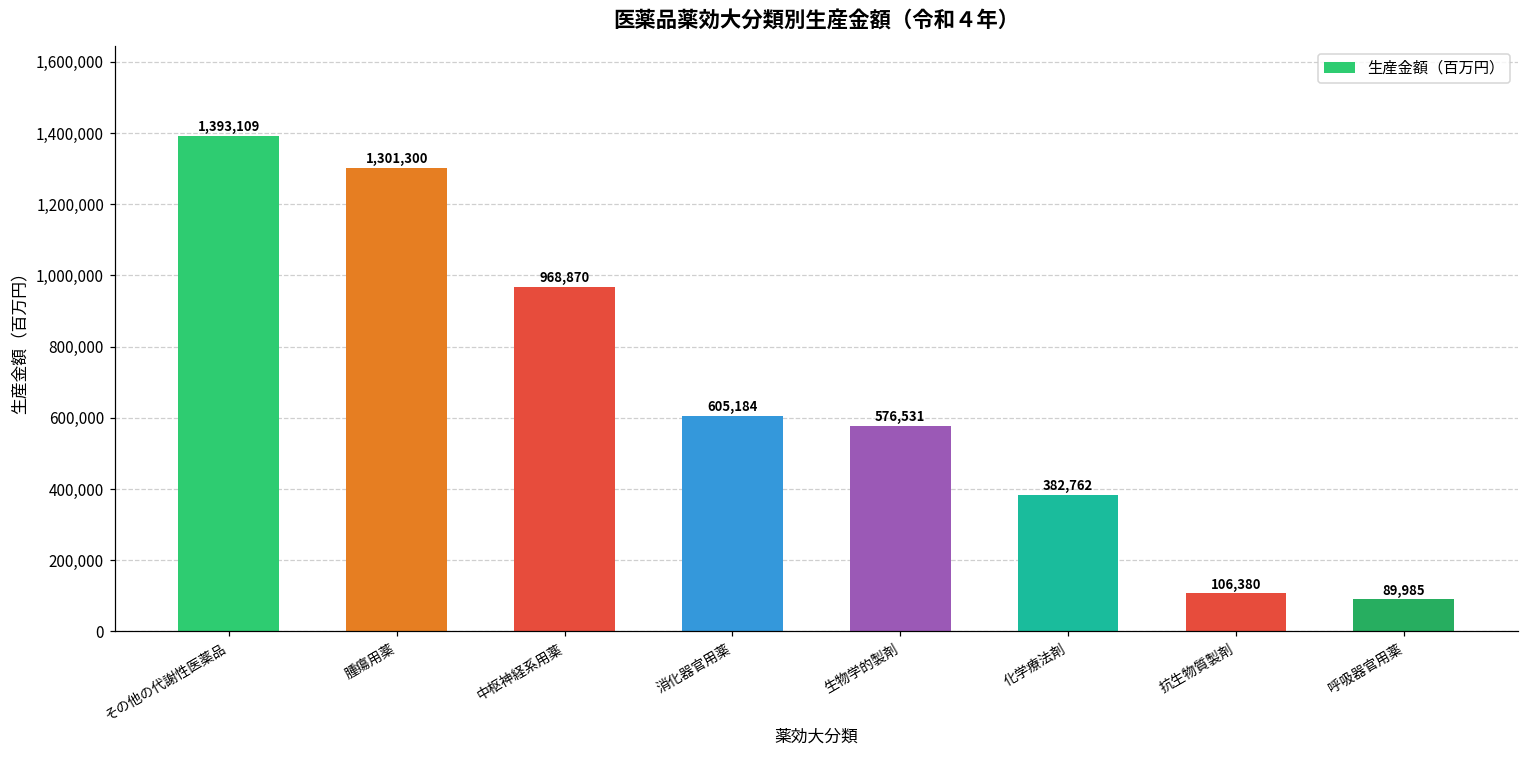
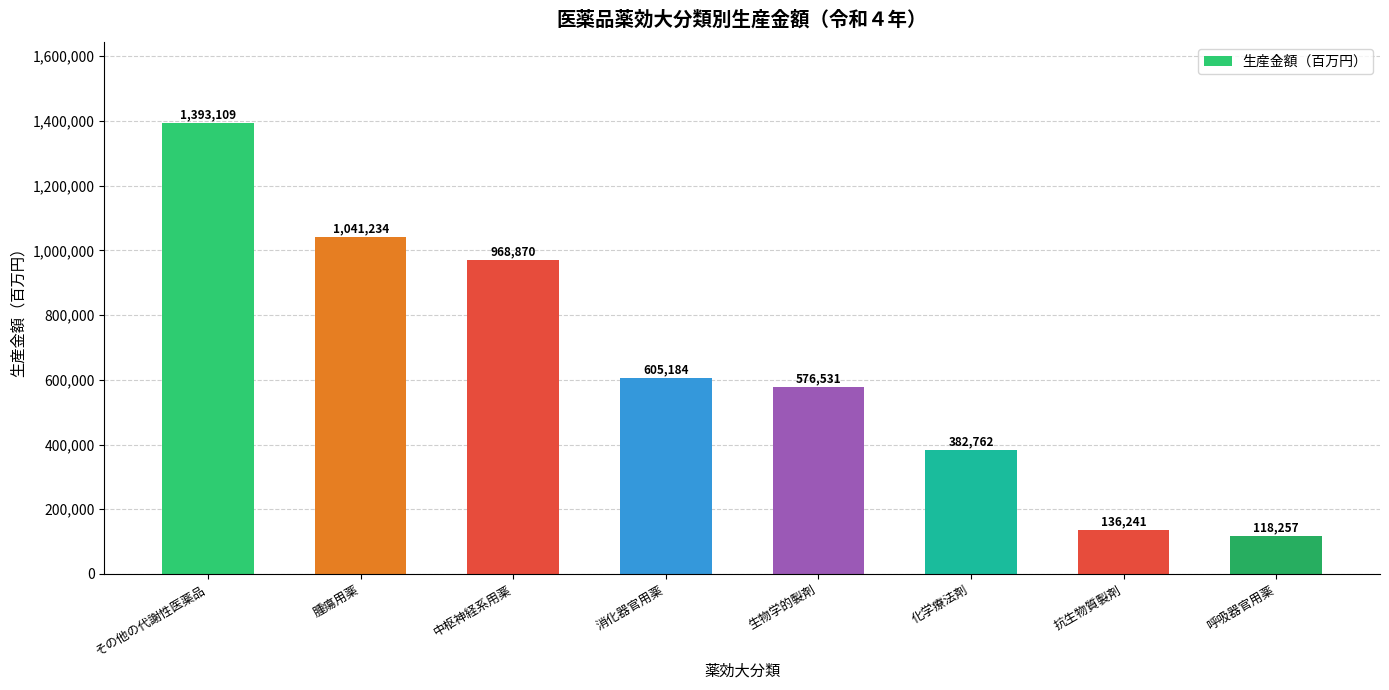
腫瘍用薬: 1,301,300 -> 1,041,234
抗生物質製剤: 106,380 -> 136,241
呼吸器官用薬: 89,985 -> 118,257
